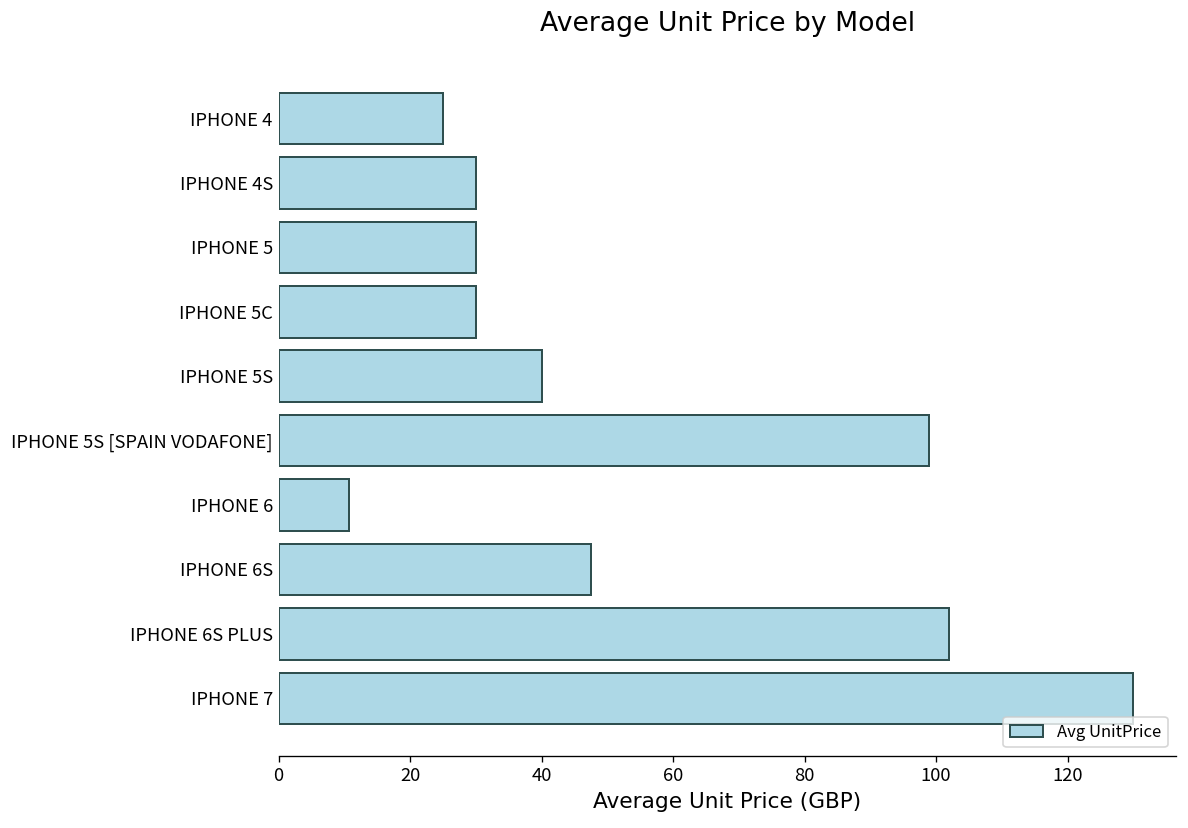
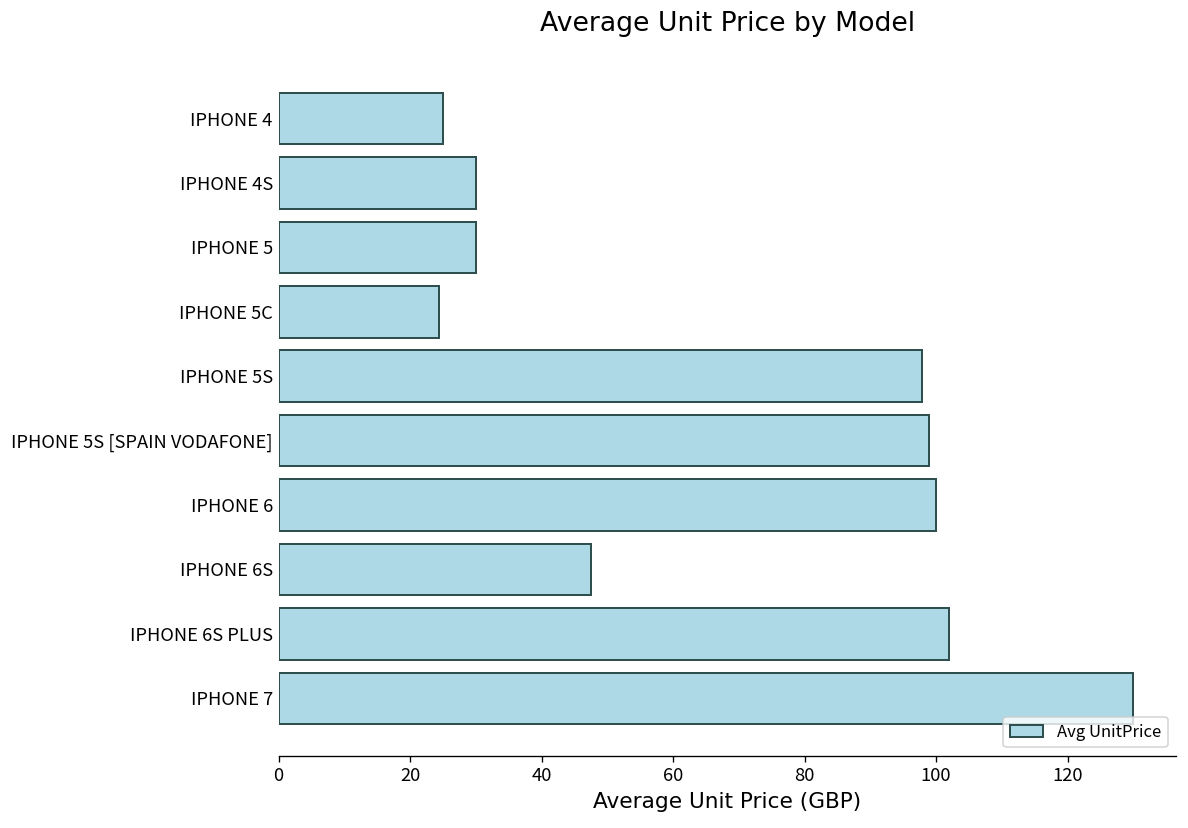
IPHONE 5C: 30 -> 24
IPHONE 5S: 40 -> 98
IPHONE 6: 11 -> 100
